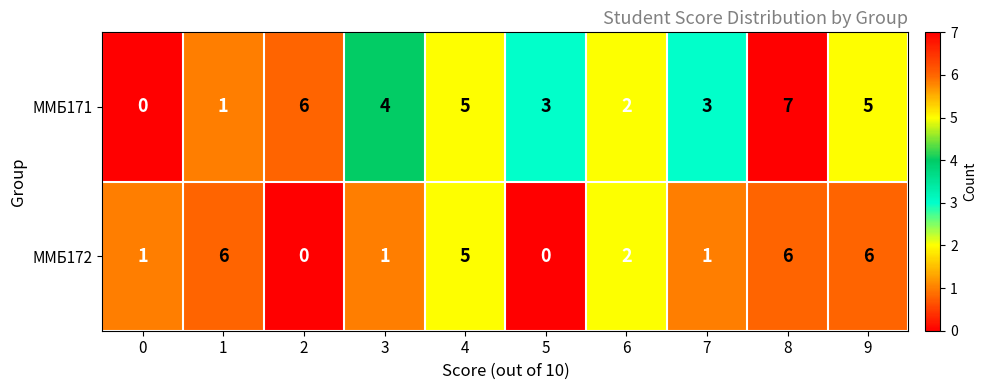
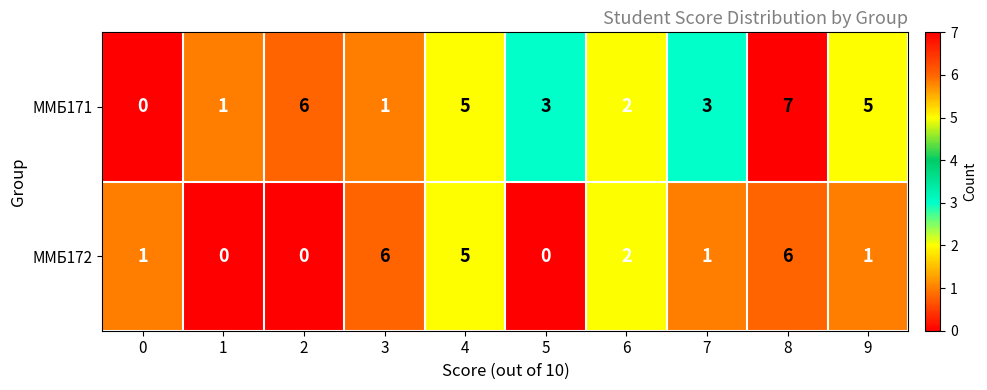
ММБ171, 3: 4 -> 1
ММБ172, 1: 6 -> 0
ММБ172, 3: 1 -> 6
ММБ172, 9: 6 -> 1
